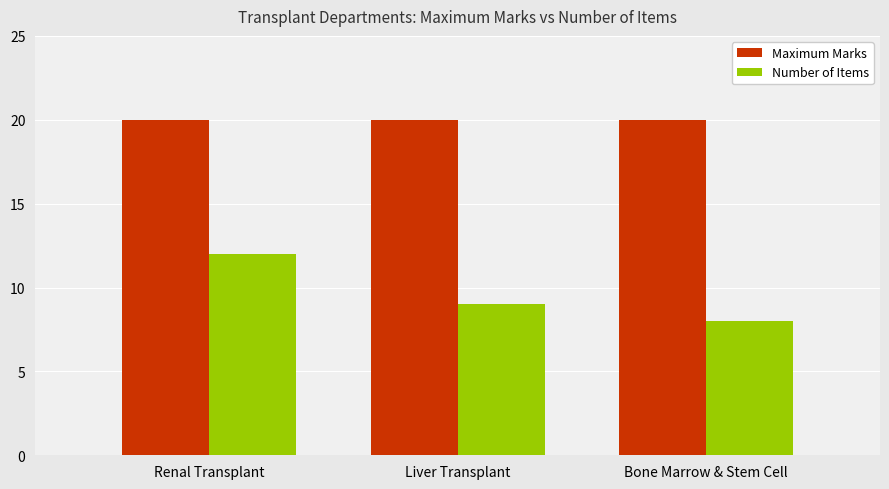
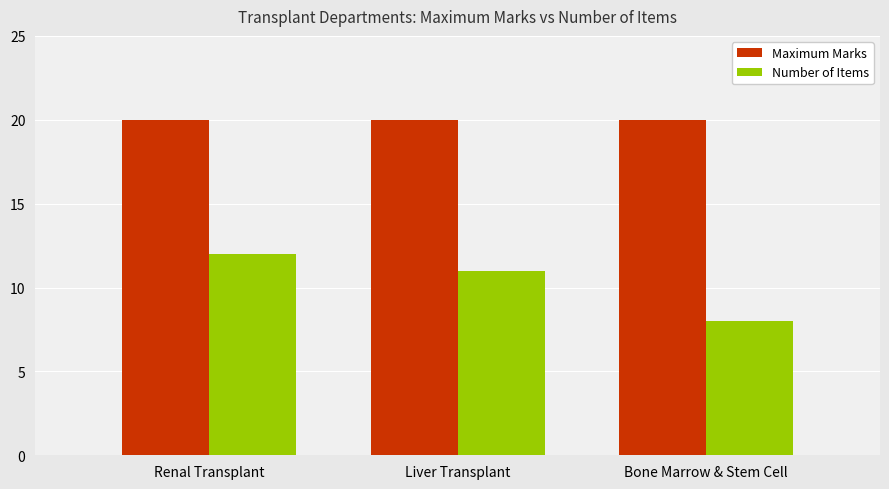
Number of Items, Liver Transplant: 9 -> 11
